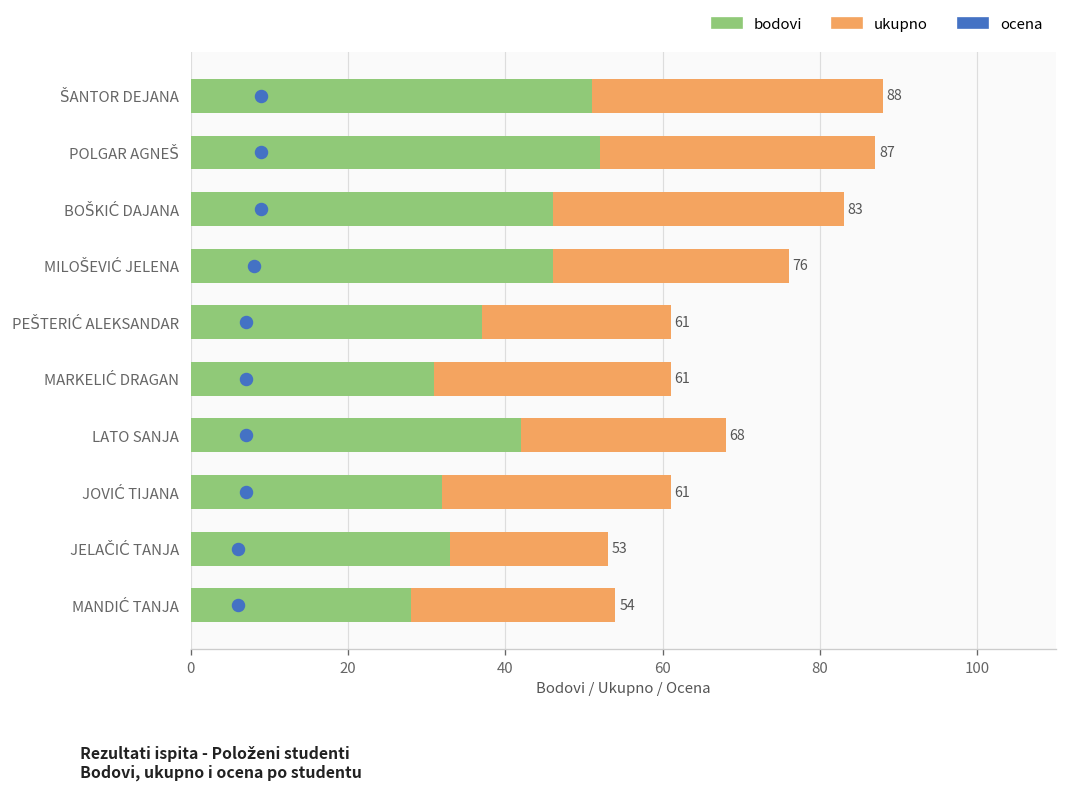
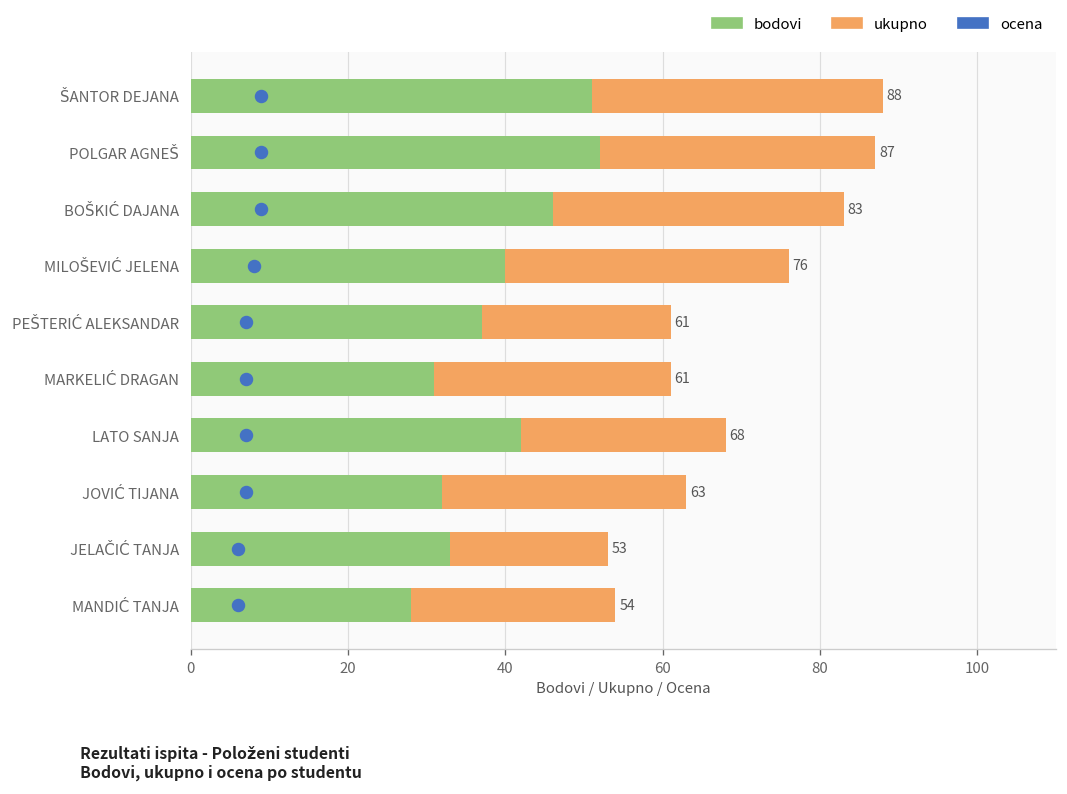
bodovi, MILOŠEVIĆ JELENA: 46 -> 40
ukupno, JOVIĆ TIJANA: 61 -> 63
